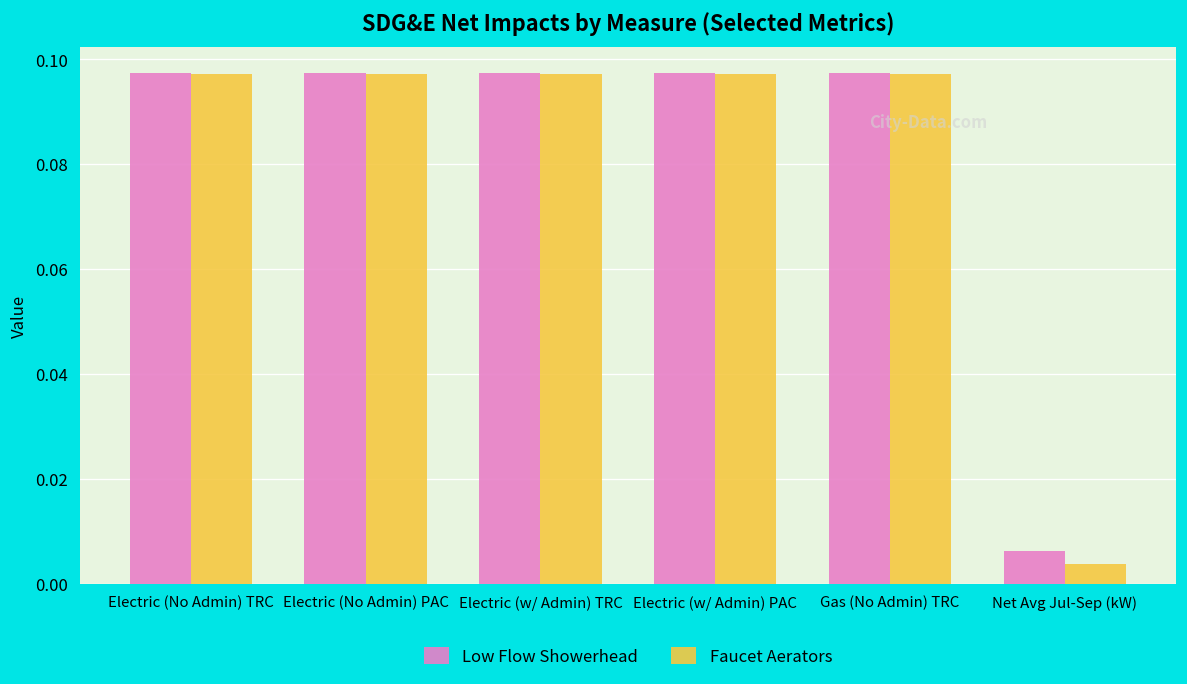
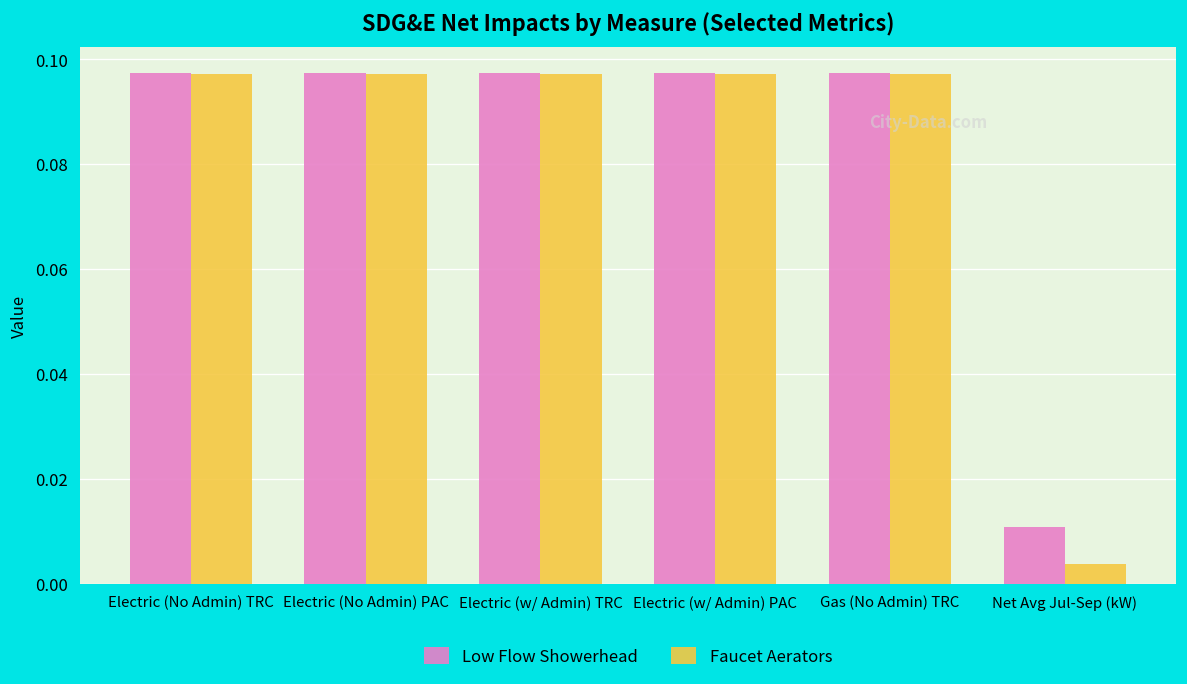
Low Flow Showerhead, Net Avg Jul-Sep (kW): 0.006 -> 0.011
